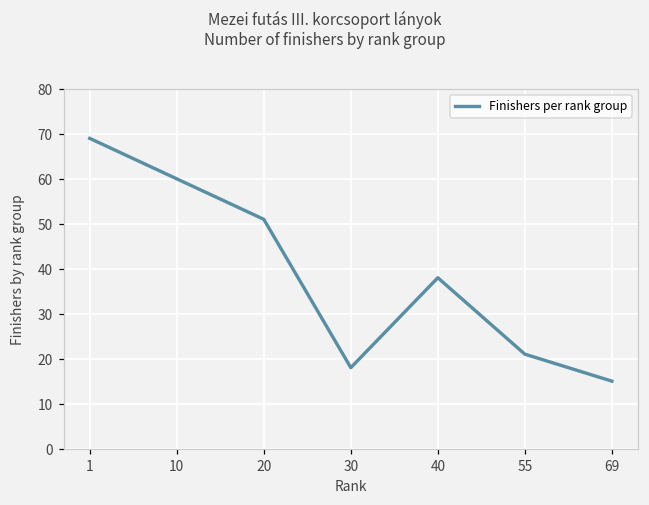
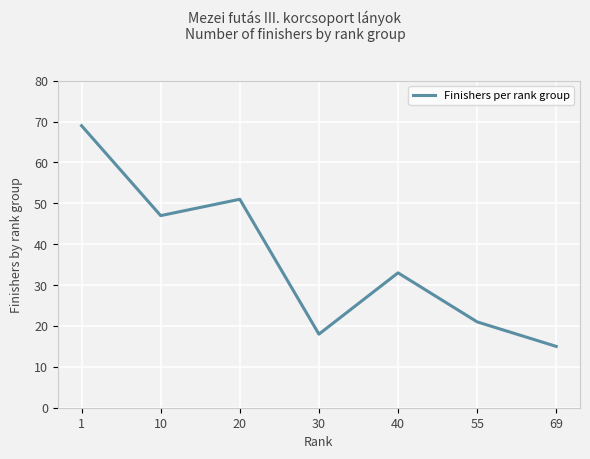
10: 60 -> 47
40: 38 -> 33
